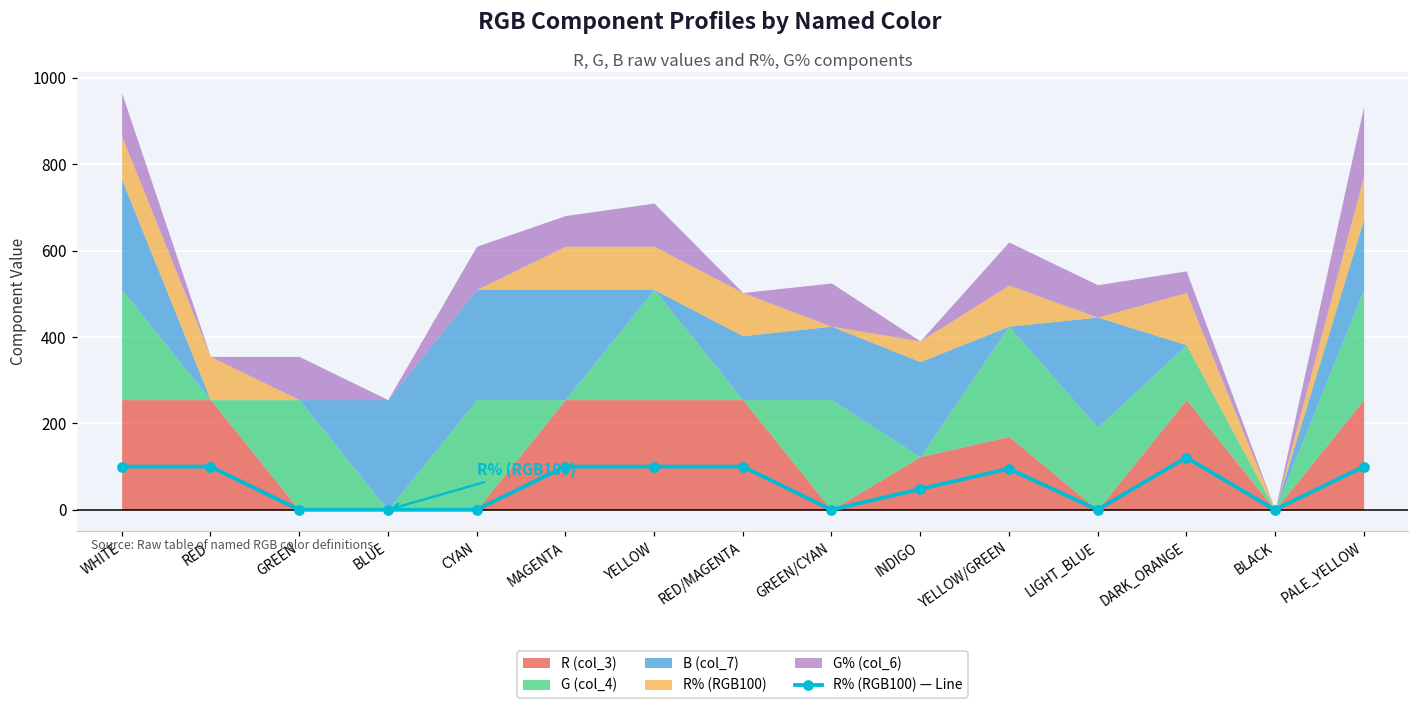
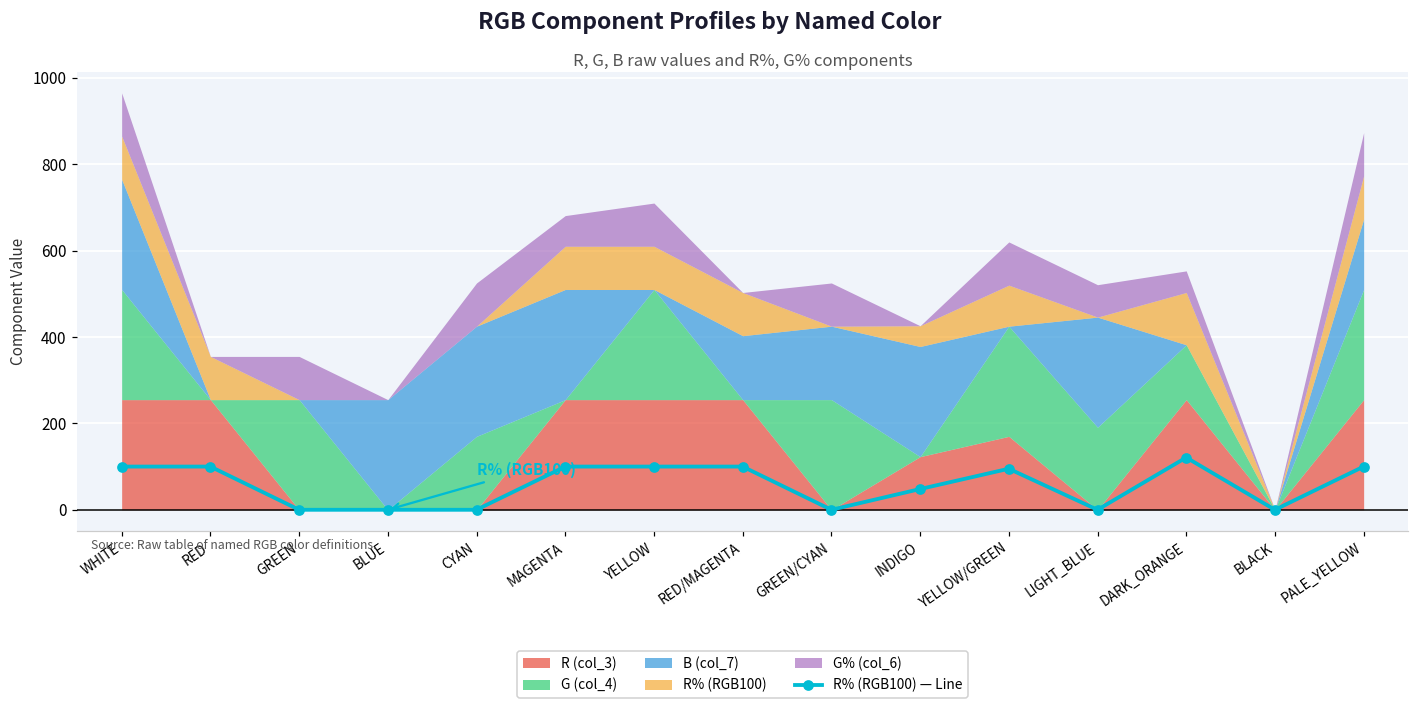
G (col_4), CYAN: 260 -> 170
B (col_7), INDIGO: 220 -> 260
G% (col_6), PALE_YELLOW: 160 -> 100
